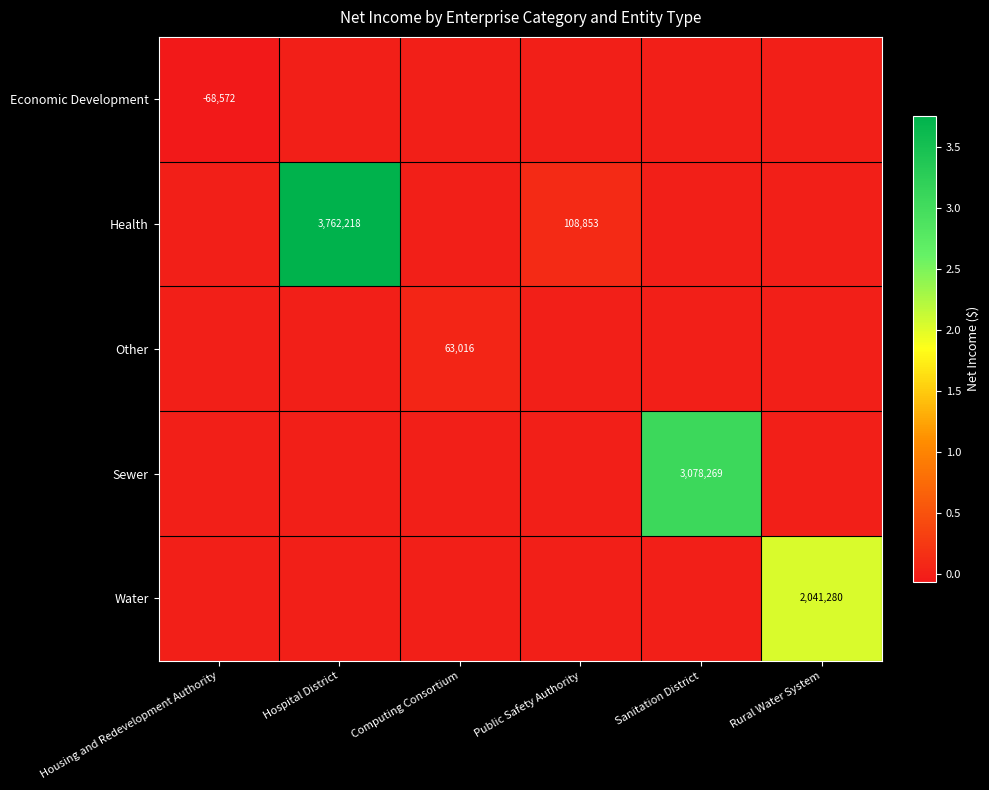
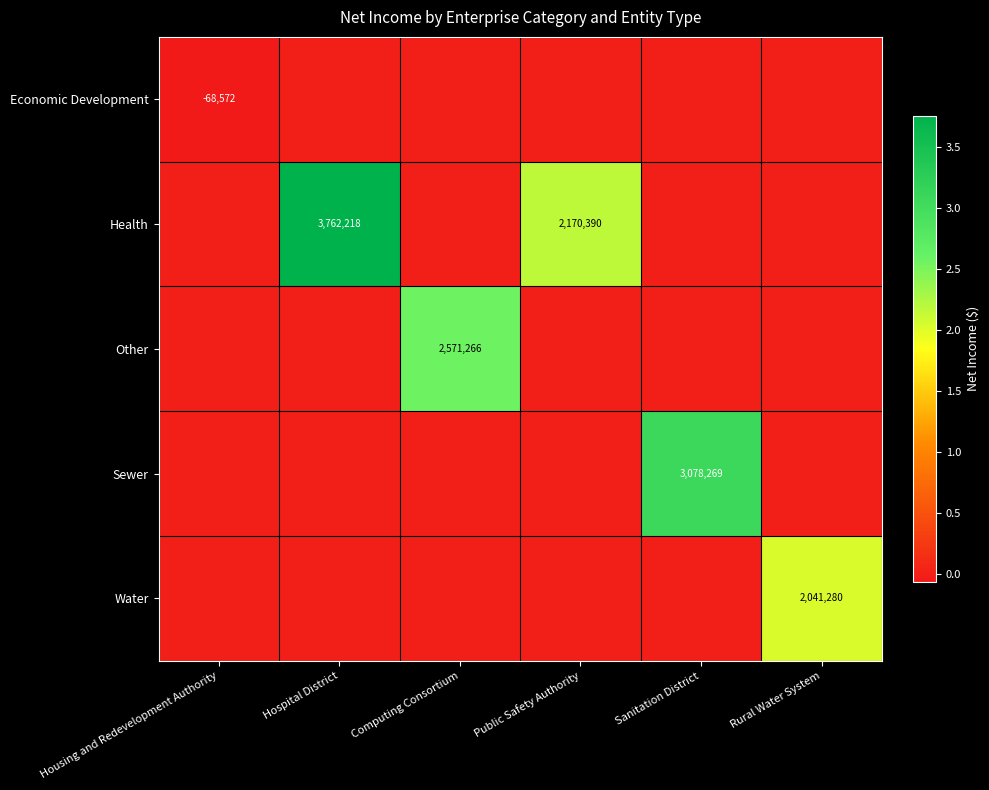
Health, Public Safety Authority: 108,853 -> 2,170,390
Other, Computing Consortium: 63,016 -> 2,571,266
